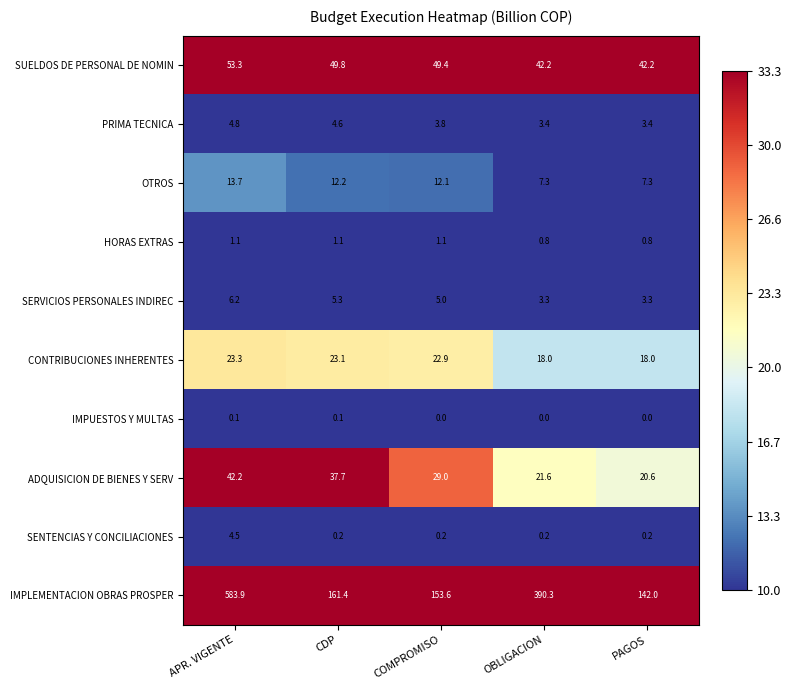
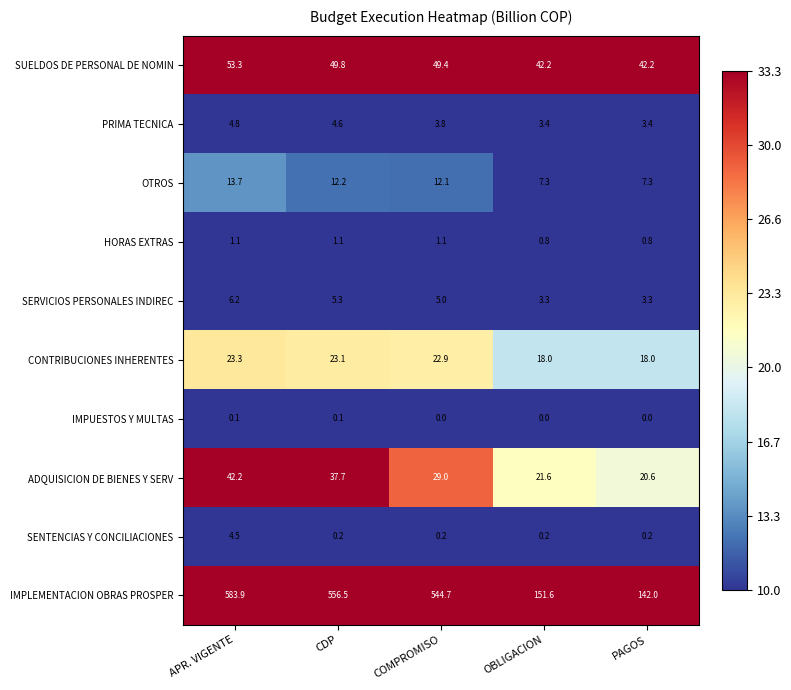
IMPLEMENTACION OBRAS PROSPER, CDP: 161.4 -> 556.5
IMPLEMENTACION OBRAS PROSPER, COMPROMISO: 153.6 -> 544.7
IMPLEMENTACION OBRAS PROSPER, OBLIGACION: 390.3 -> 151.6
